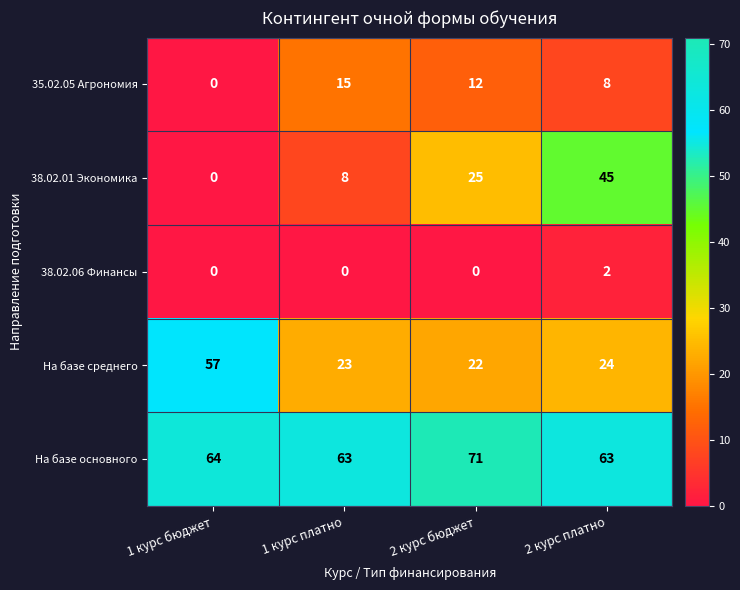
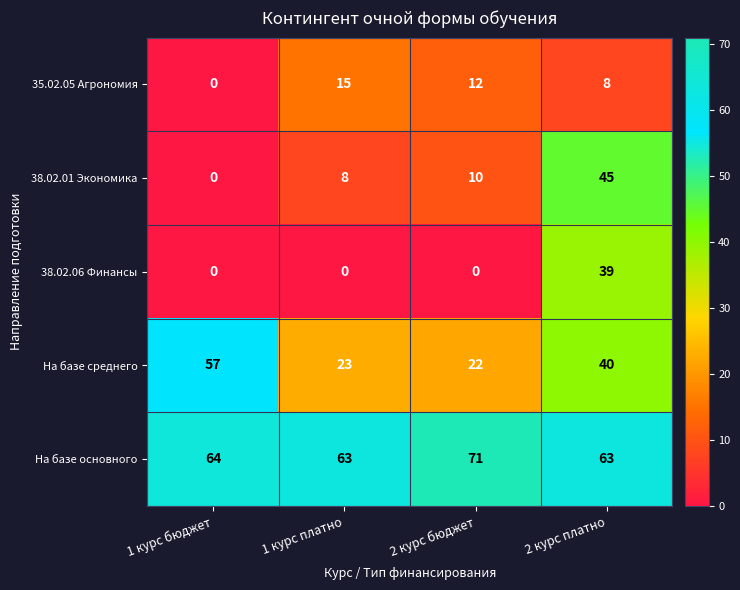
38.02.01 Экономика, 2 курс бюджет: 25 -> 10
38.02.06 Финансы, 2 курс платно: 2 -> 39
На базе среднего, 2 курс платно: 24 -> 40
